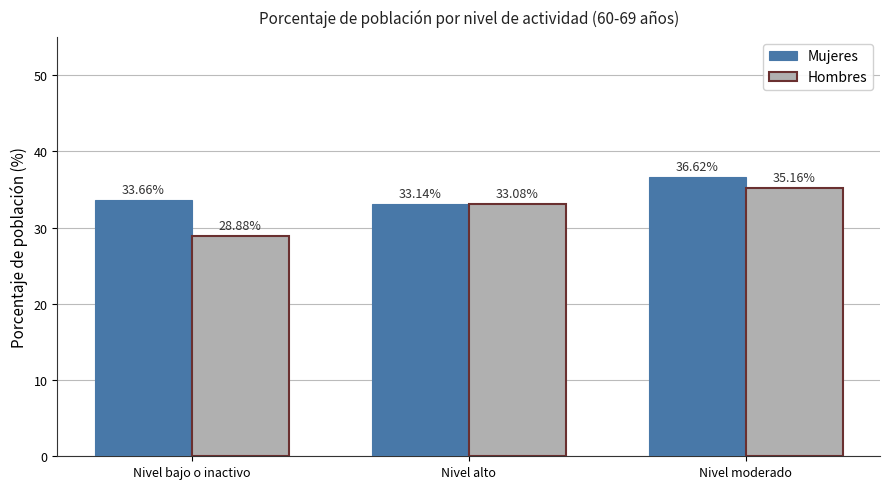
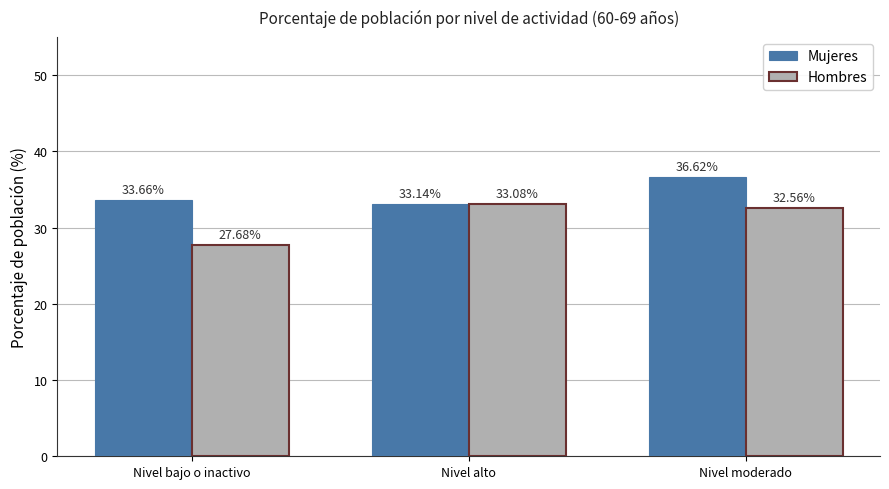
Hombres, Nivel bajo o inactivo: 28.88% -> 27.68%
Hombres, Nivel moderado: 35.16% -> 32.56%
